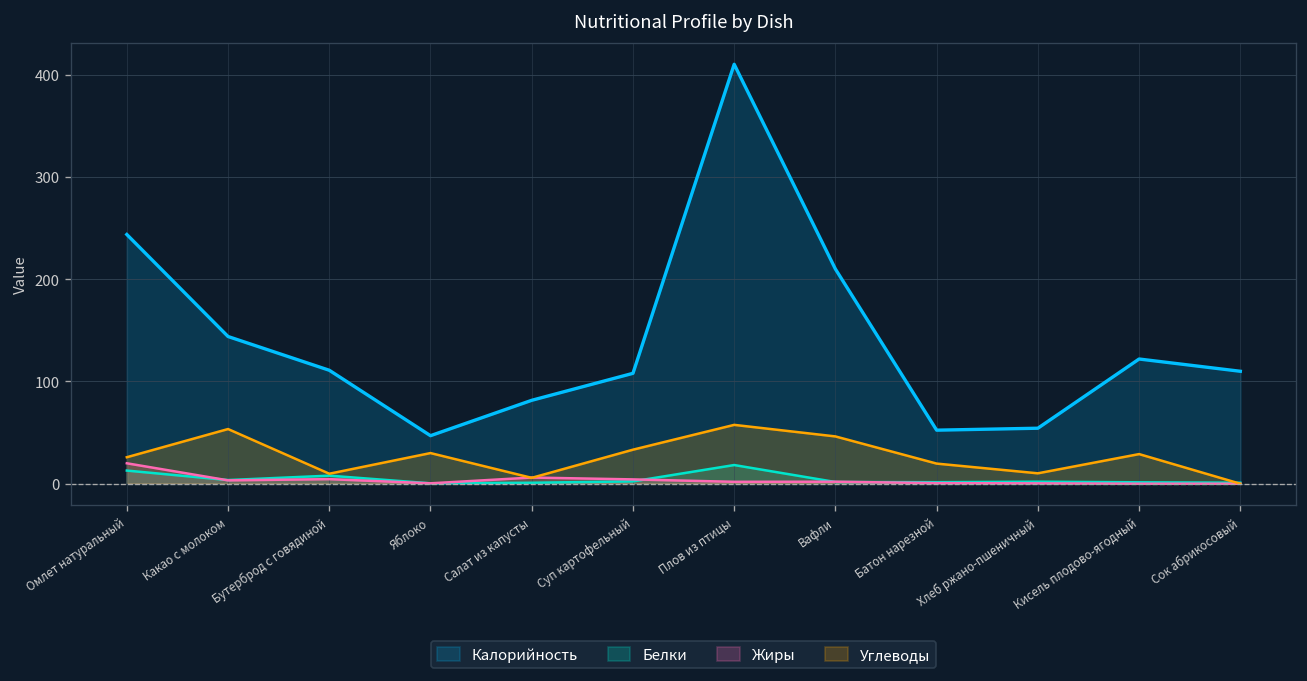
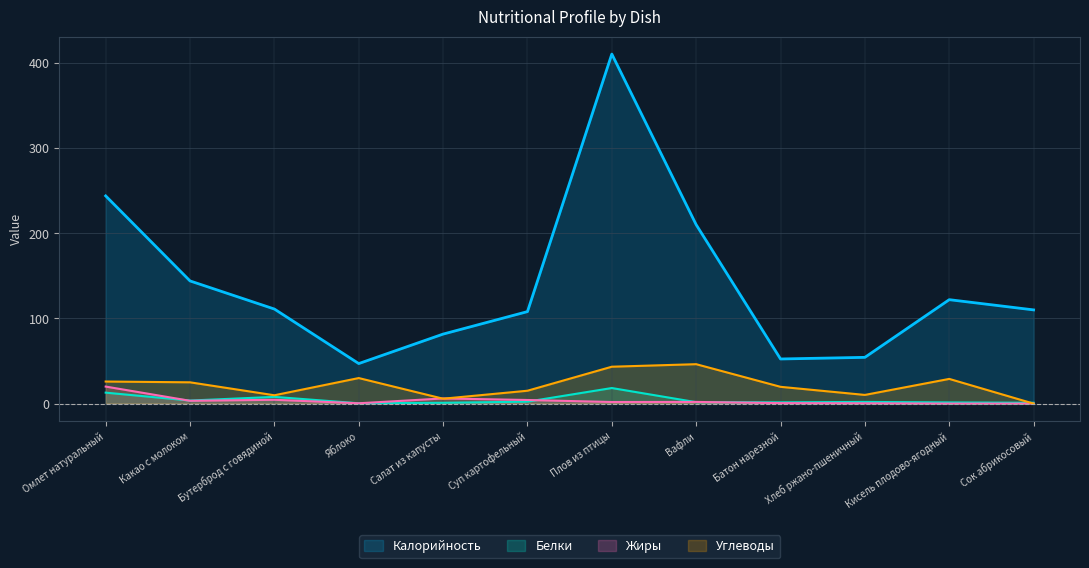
Углеводы, Какао с молоком: 50 -> 30
Углеводы, Суп картофельный: 30 -> 20
Углеводы, Плов из птицы: 60 -> 40
